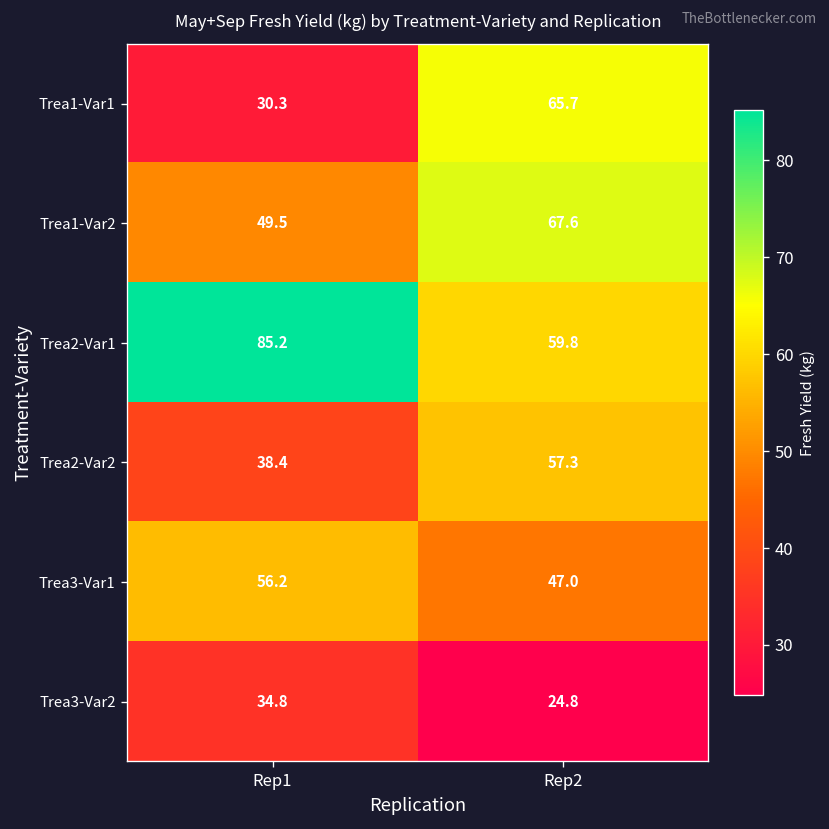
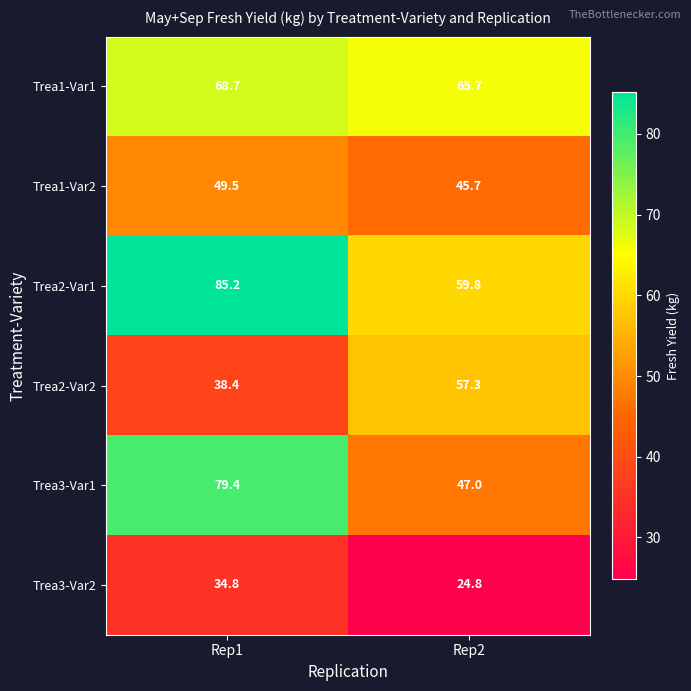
Trea1-Var1, Rep1: 30.3 -> 68.7
Trea1-Var2, Rep2: 67.6 -> 45.7
Trea3-Var1, Rep1: 56.2 -> 79.4
